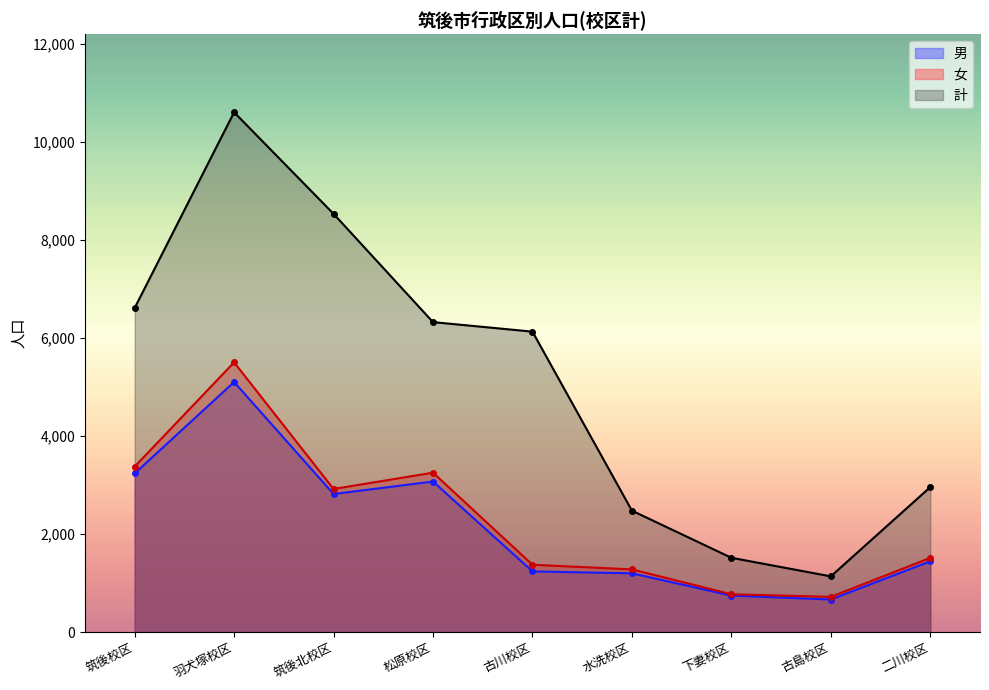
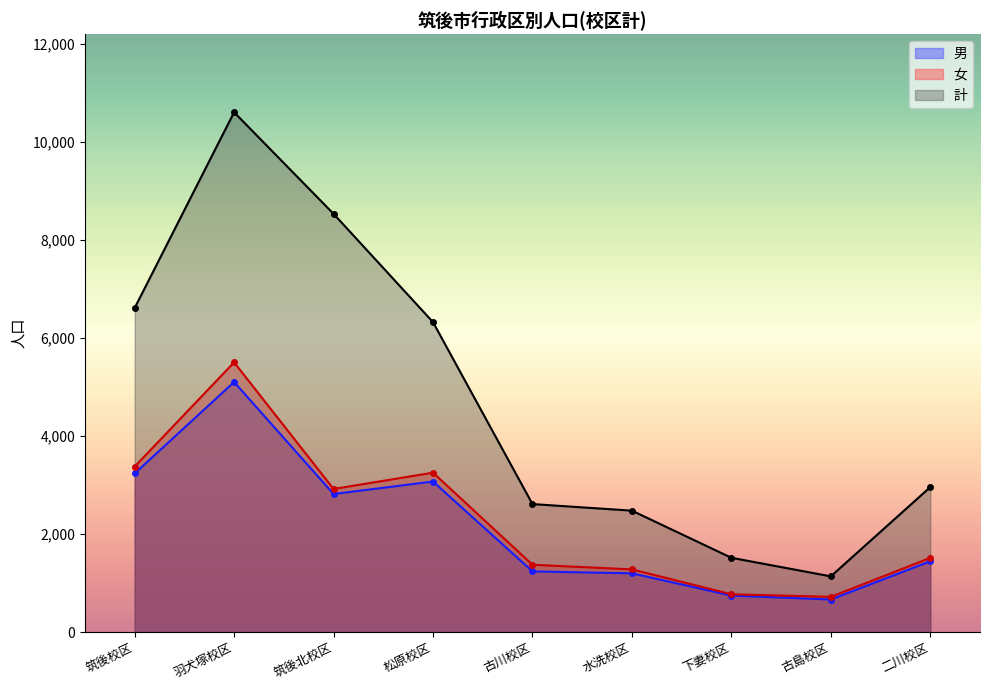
計, 古川校区: 6,100 -> 2,600
